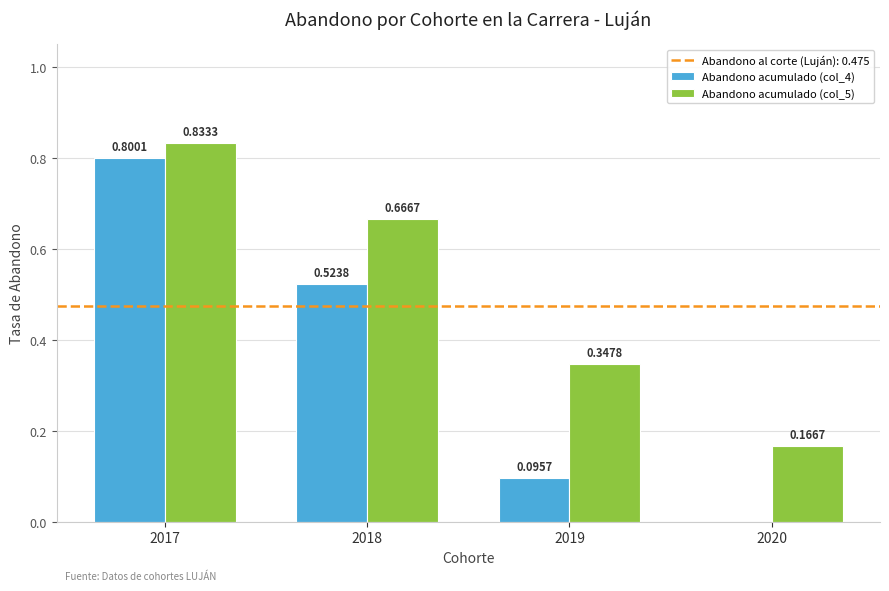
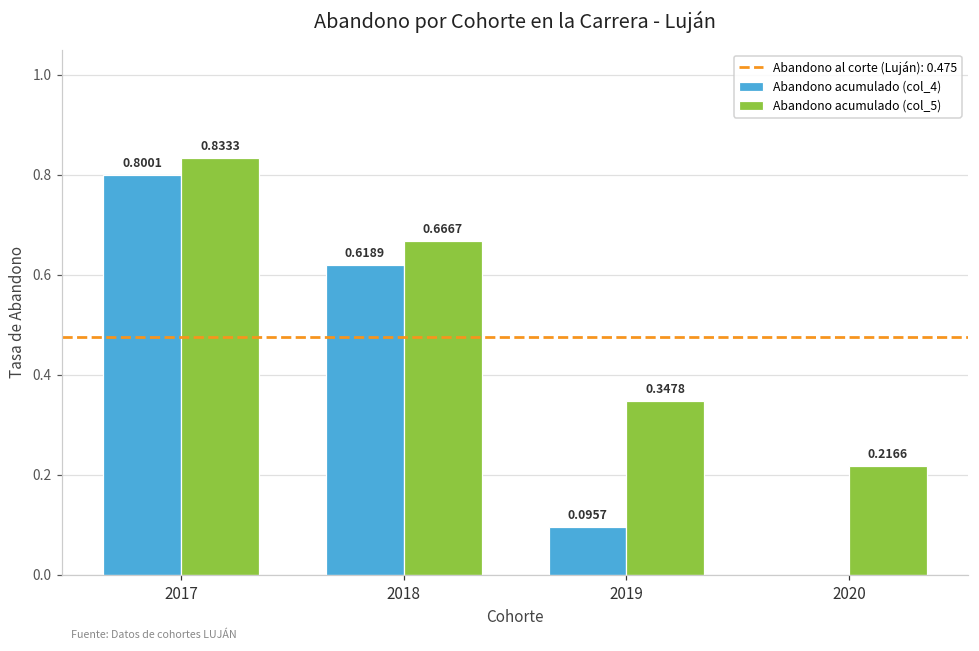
Abandono acumulado (col_4), 2018: 0.5238 -> 0.6189
Abandono acumulado (col_5), 2020: 0.1667 -> 0.2166
